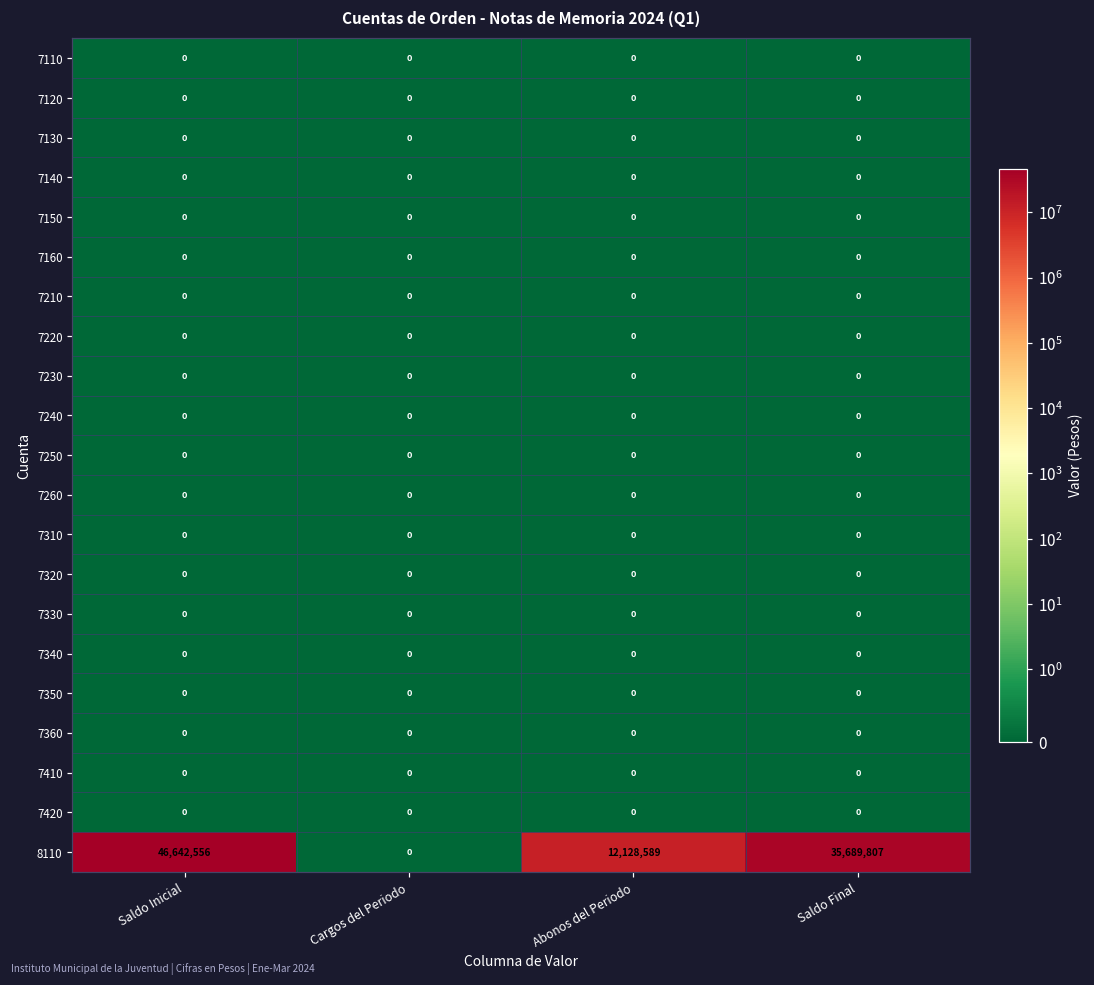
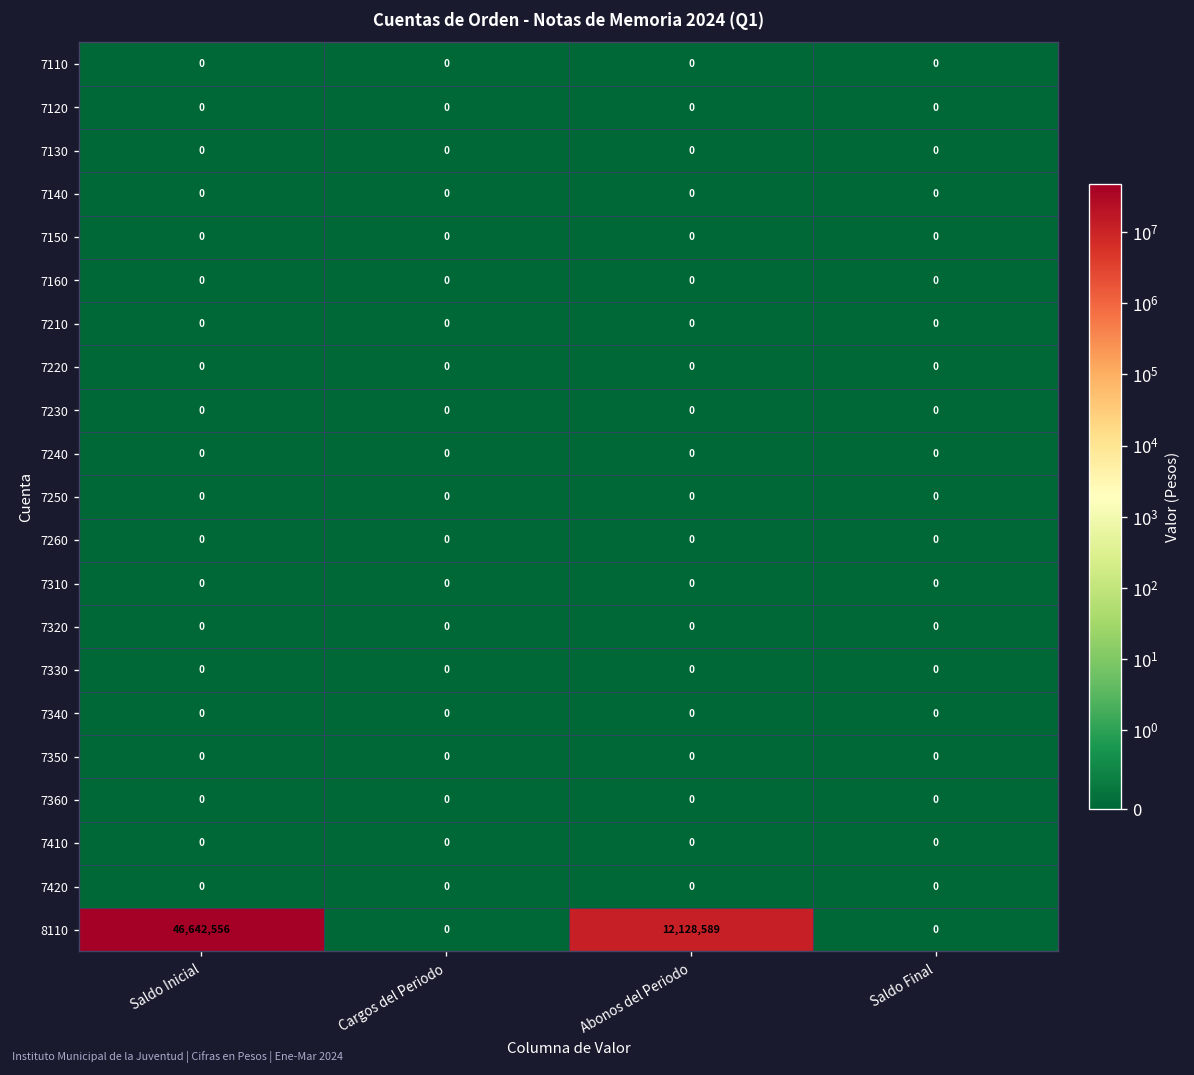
8110, Saldo Final: 35,689,807 -> 0
